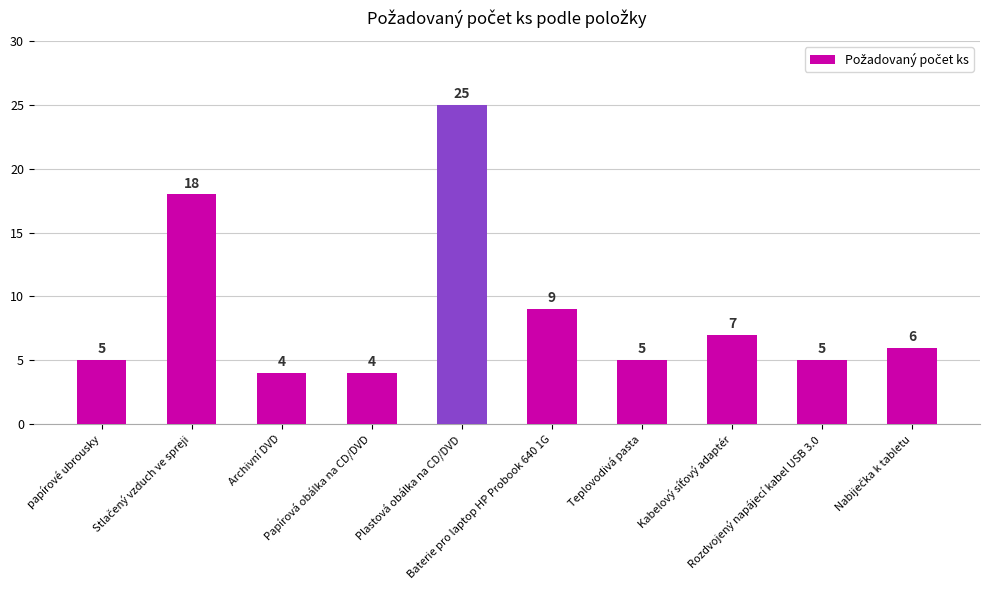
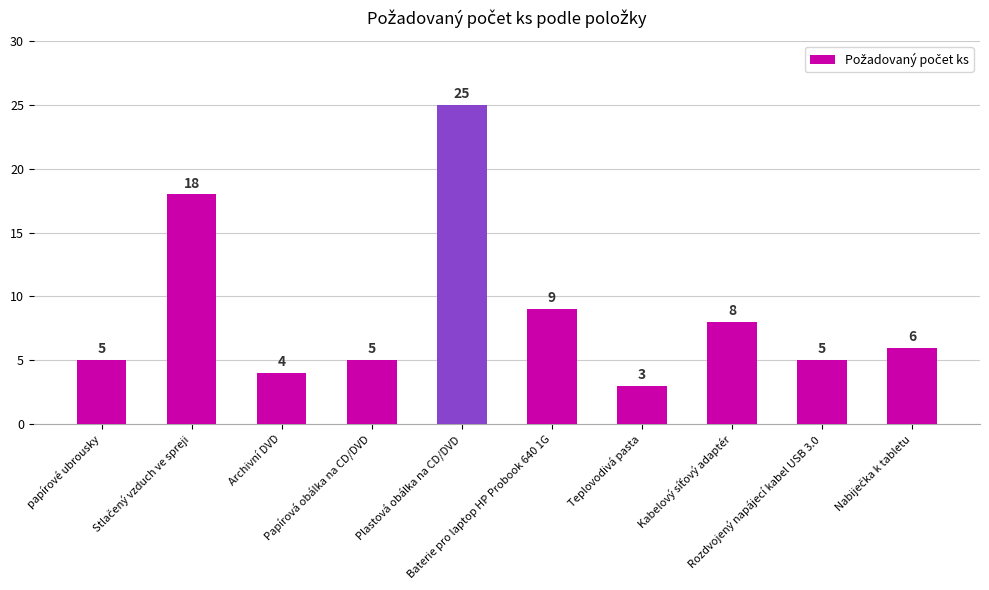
Papírová obálka na CD/DVD: 4 -> 5
Teplovodivá pasta: 5 -> 3
Kabelový síťový adaptér: 7 -> 8
